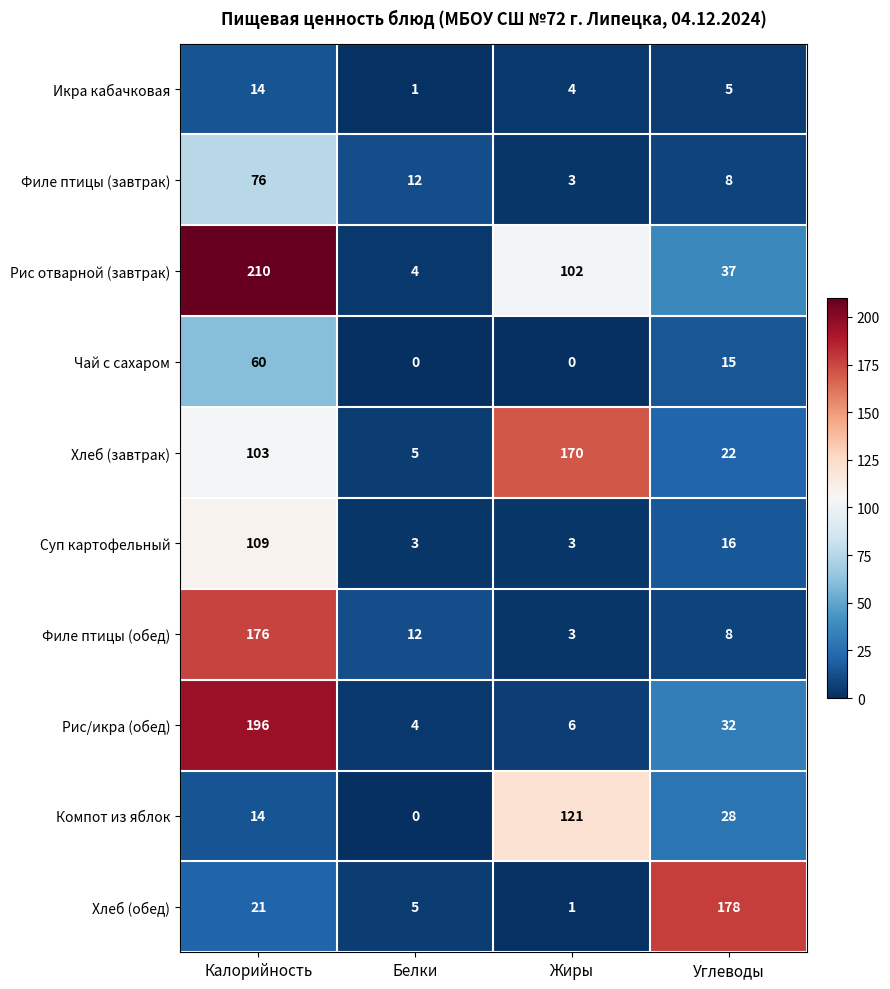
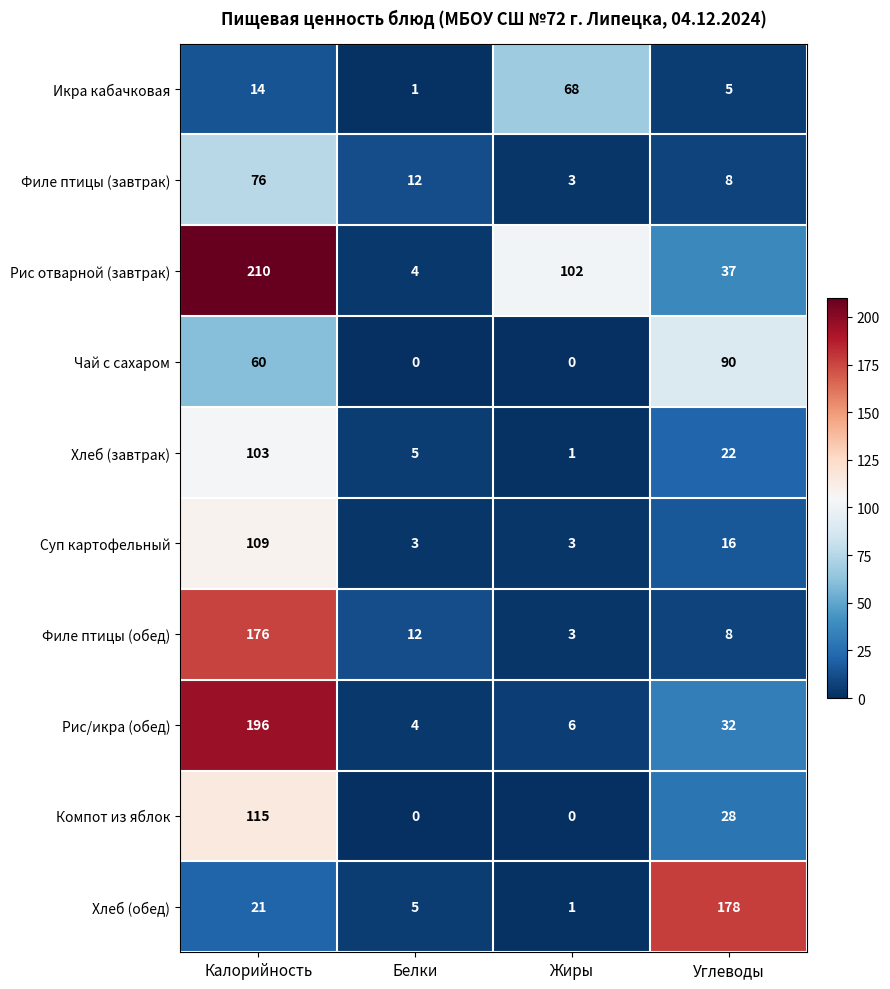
Икра кабачковая, Жиры: 4 -> 68
Чай с сахаром, Углеводы: 15 -> 90
Хлеб (завтрак), Жиры: 170 -> 1
Компот из яблок, Калорийность: 14 -> 115
Компот из яблок, Жиры: 121 -> 0
